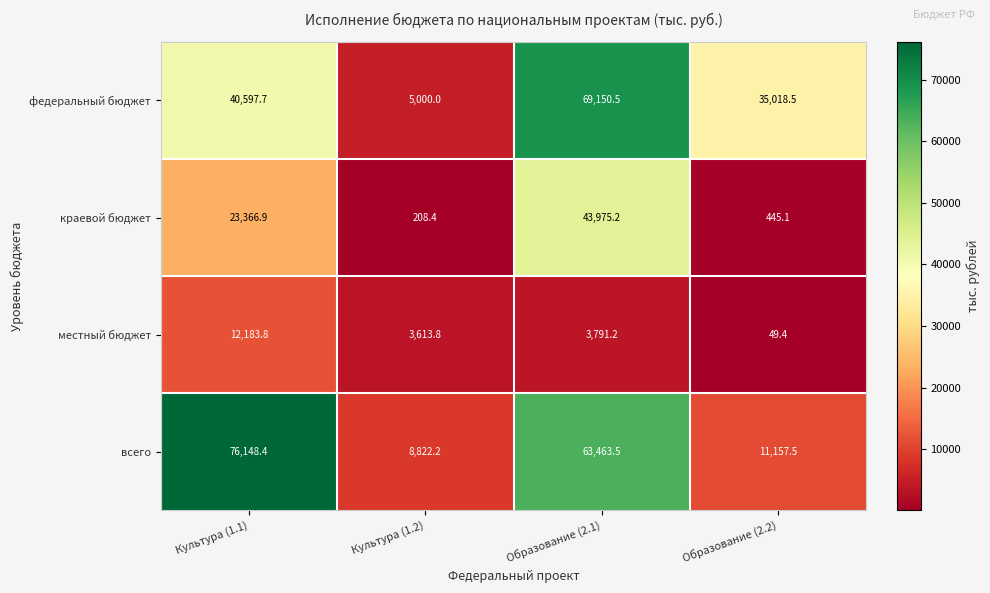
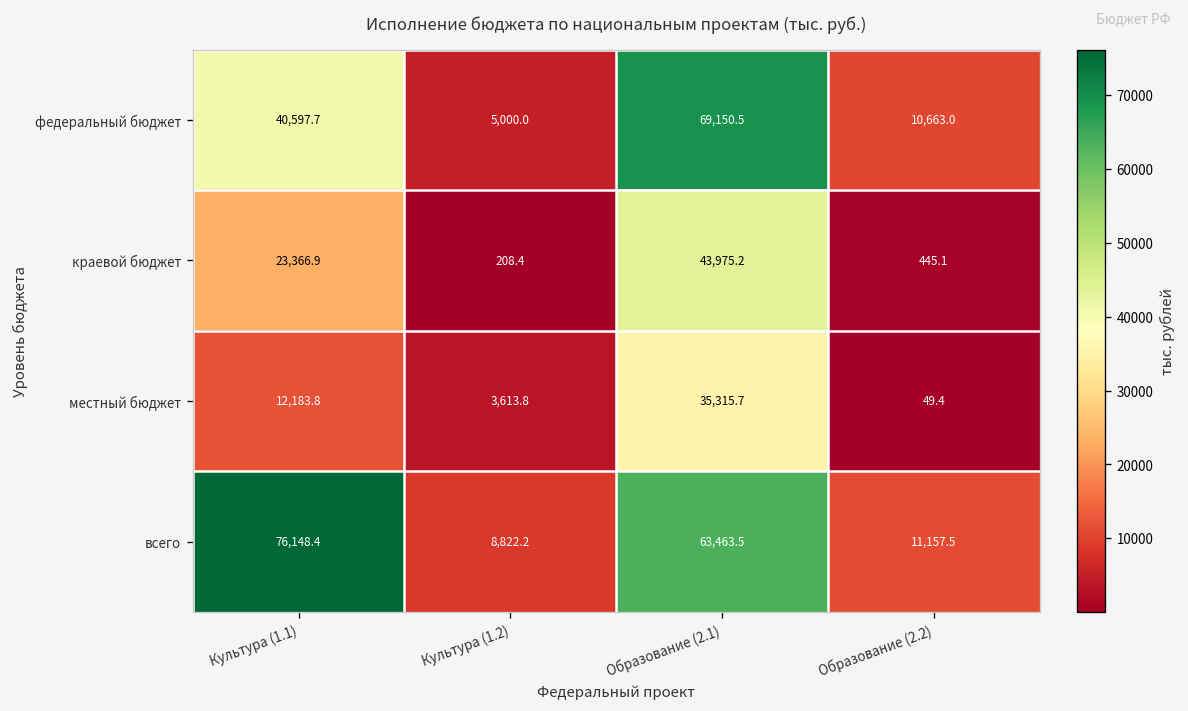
федеральный бюджет, Образование (2.2): 35,018.5 -> 10,663.0
местный бюджет, Образование (2.1): 3,791.2 -> 35,315.7
